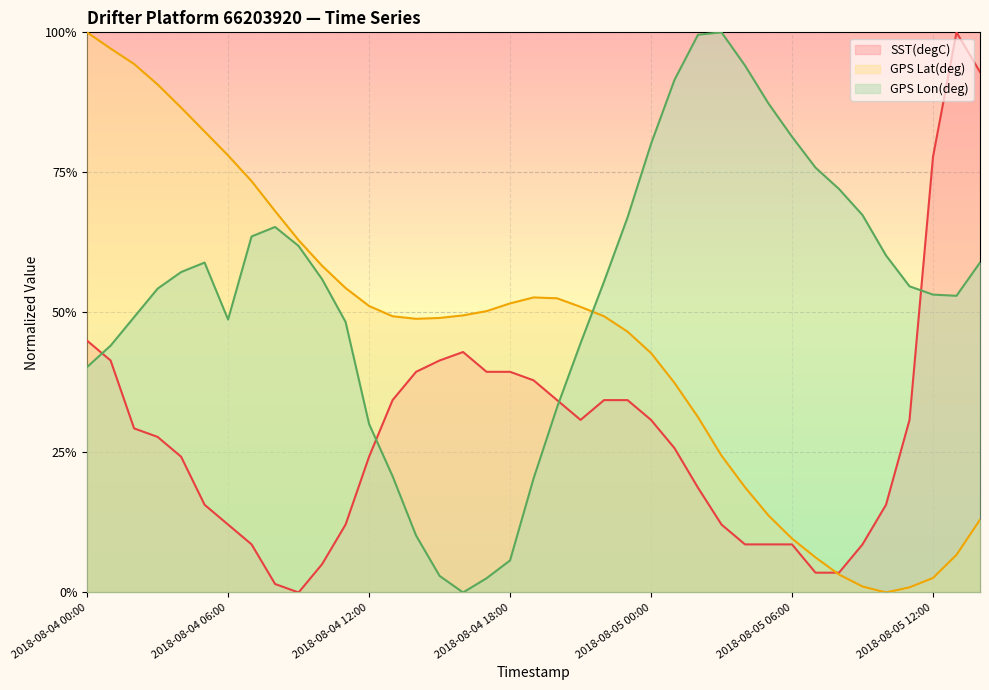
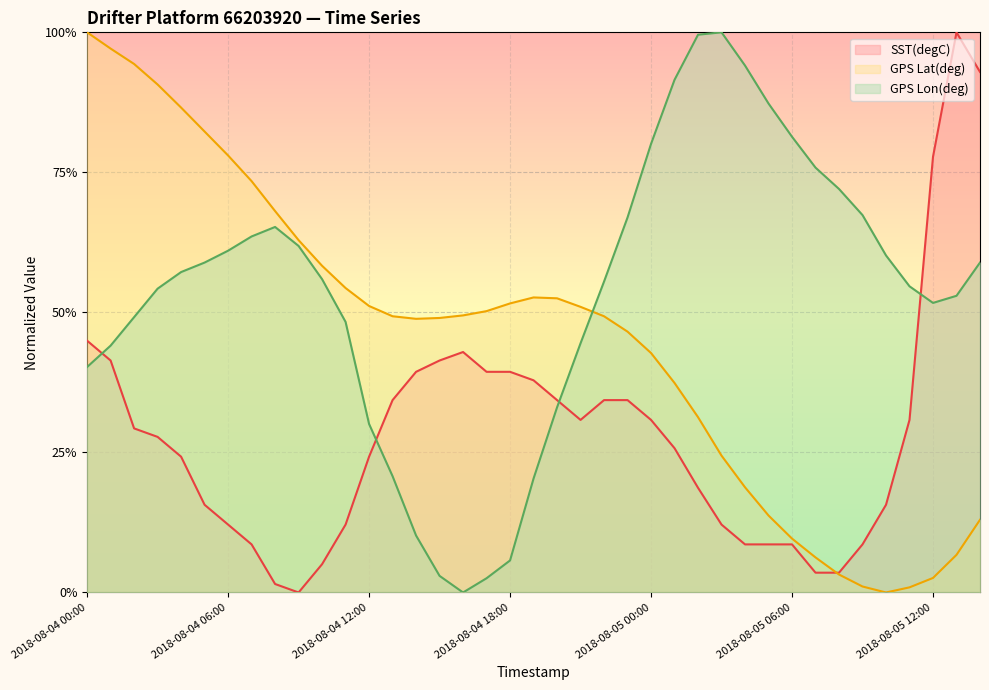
GPS Lon(deg), 2018-08-04 06:00: 49% -> 61%
GPS Lon(deg), 2018-08-05 12:00: 53% -> 52%
